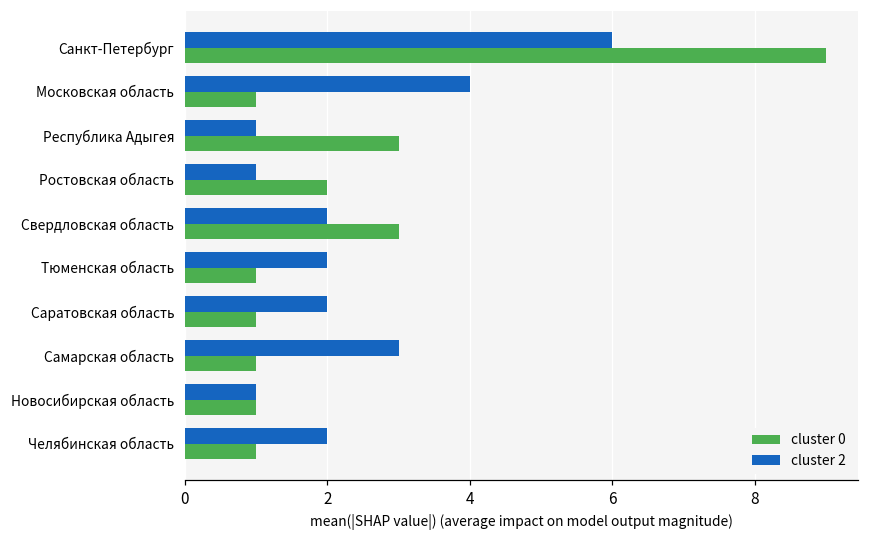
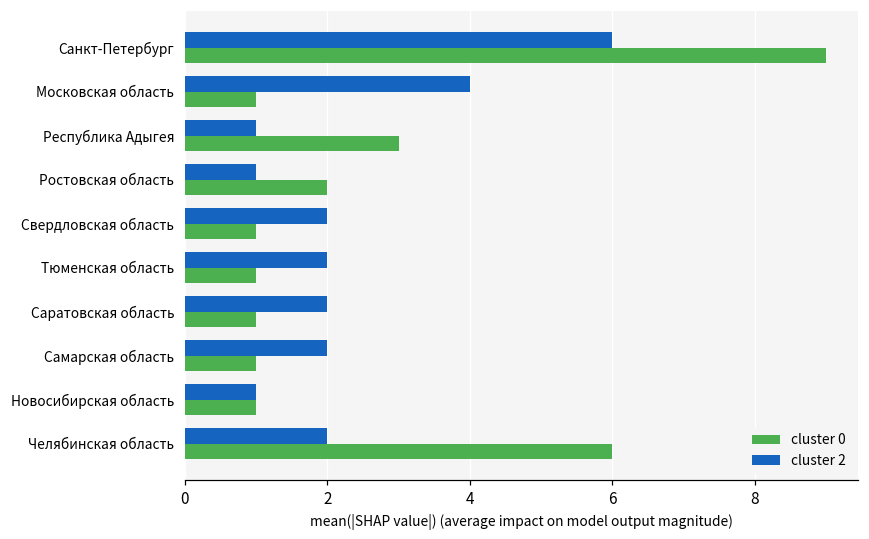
cluster 0, Свердловская область: 3 -> 1
cluster 2, Самарская область: 3 -> 2
cluster 0, Челябинская область: 1 -> 6
